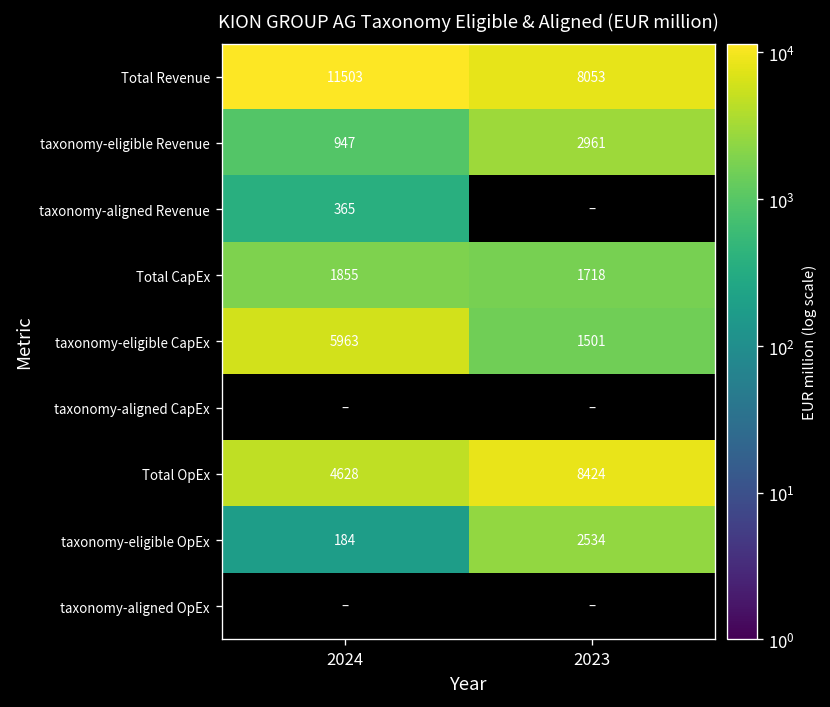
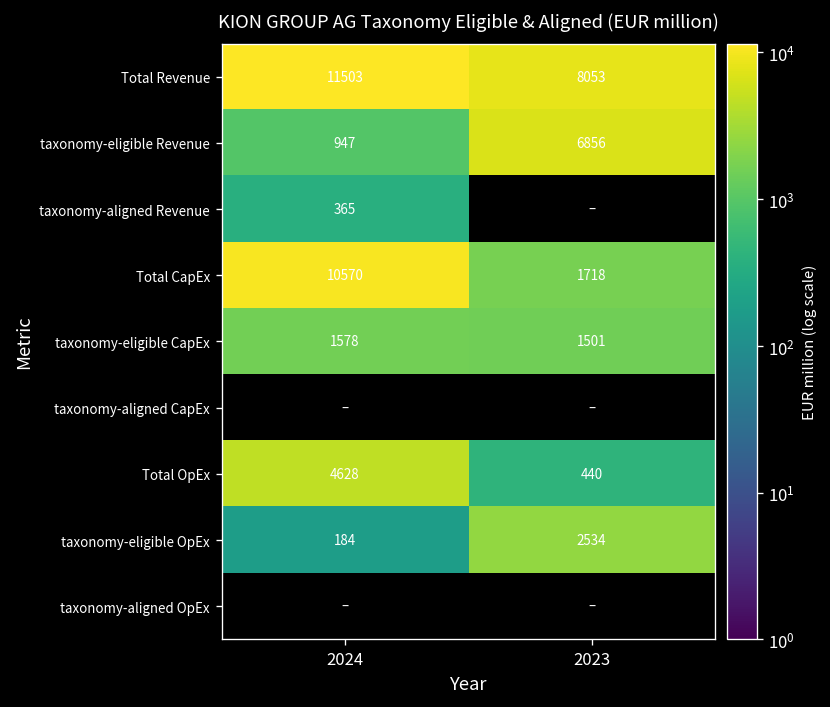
taxonomy-eligible Revenue, 2023: 2961 -> 6856
Total CapEx, 2024: 1855 -> 10570
taxonomy-eligible CapEx, 2024: 5963 -> 1578
Total OpEx, 2023: 8424 -> 440
